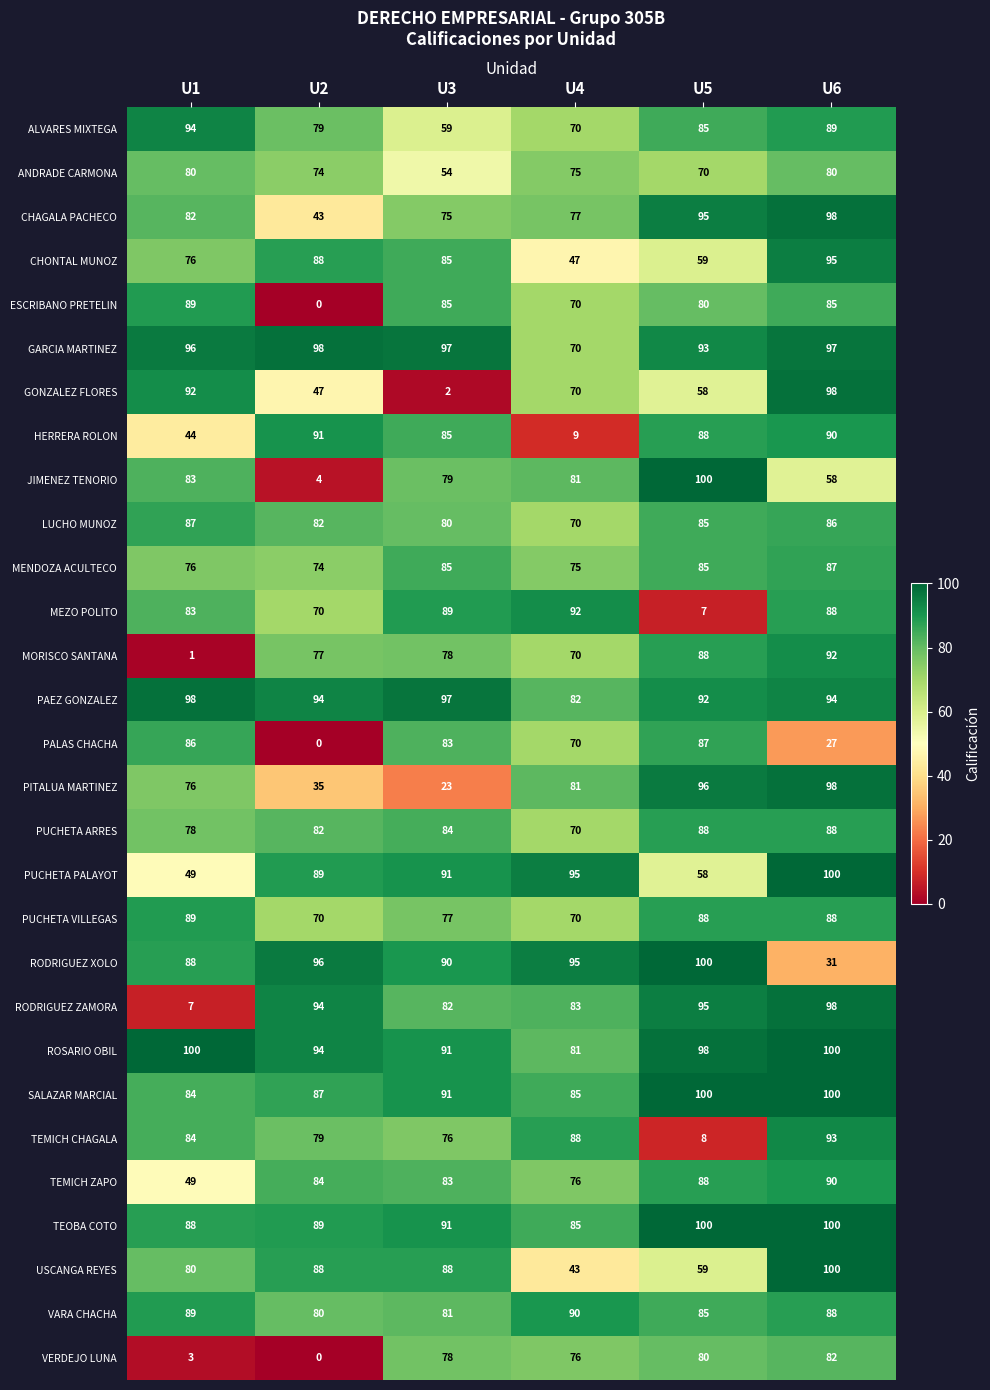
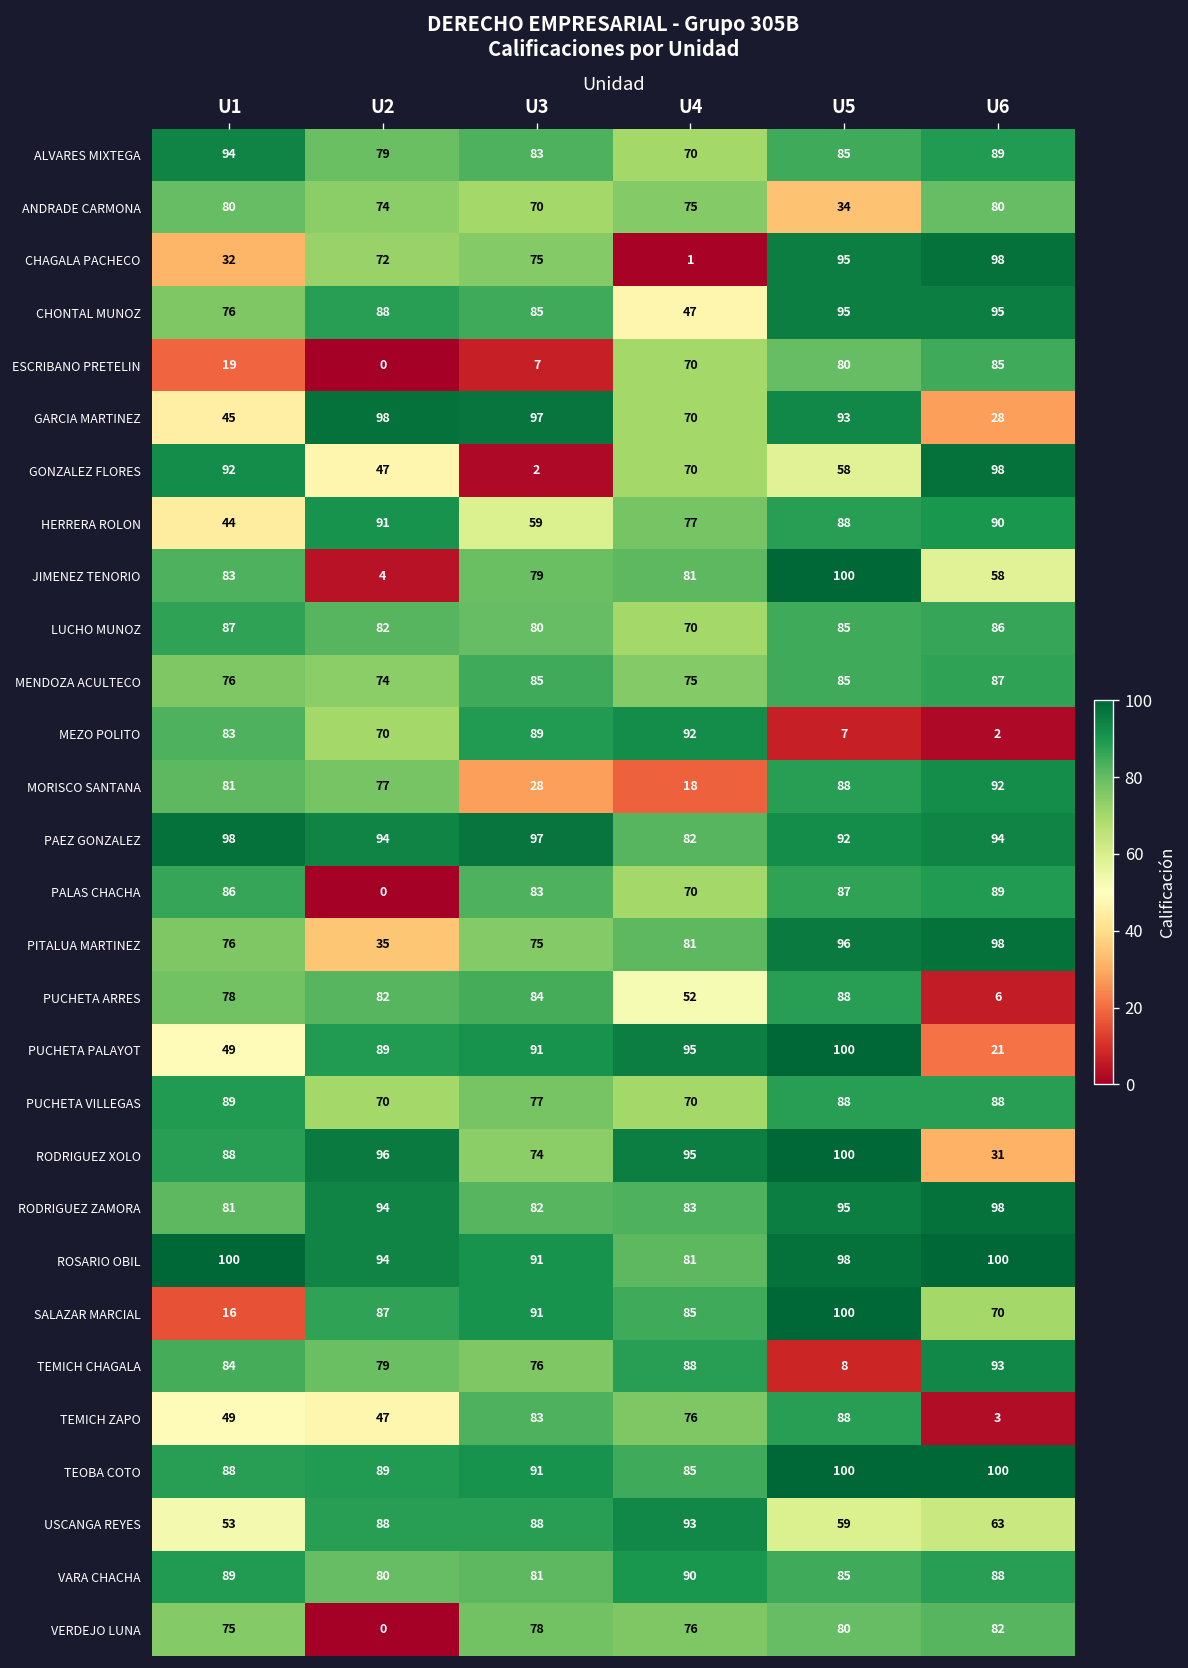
ALVARES MIXTEGA, U3: 59 -> 83
ANDRADE CARMONA, U3: 54 -> 70
ANDRADE CARMONA, U5: 70 -> 34
CHAGALA PACHECO, U1: 82 -> 32
CHAGALA PACHECO, U2: 43 -> 72
CHAGALA PACHECO, U4: 77 -> 1
CHONTAL MUNOZ, U5: 59 -> 95
ESCRIBANO PRETELIN, U1: 89 -> 19
ESCRIBANO PRETELIN, U3: 85 -> 7
GARCIA MARTINEZ, U1: 96 -> 45
GARCIA MARTINEZ, U6: 97 -> 28
HERRERA ROLON, U3: 85 -> 59
HERRERA ROLON, U4: 9 -> 77
MEZO POLITO, U6: 88 -> 2
MORISCO SANTANA, U1: 1 -> 81
MORISCO SANTANA, U3: 78 -> 28
MORISCO SANTANA, U4: 70 -> 18
PALAS CHACHA, U6: 27 -> 89
PITALUA MARTINEZ, U3: 23 -> 75
PUCHETA ARRES, U4: 70 -> 52
PUCHETA ARRES, U6: 88 -> 6
PUCHETA PALAYOT, U5: 58 -> 100
PUCHETA PALAYOT, U6: 100 -> 21
RODRIGUEZ XOLO, U3: 90 -> 74
RODRIGUEZ ZAMORA, U1: 7 -> 81
SALAZAR MARCIAL, U1: 84 -> 16
SALAZAR MARCIAL, U6: 100 -> 70
TEMICH ZAPO, U2: 84 -> 47
TEMICH ZAPO, U6: 90 -> 3
USCANGA REYES, U1: 80 -> 53
USCANGA REYES, U4: 43 -> 93
USCANGA REYES, U6: 100 -> 63
VERDEJO LUNA, U1: 3 -> 75
